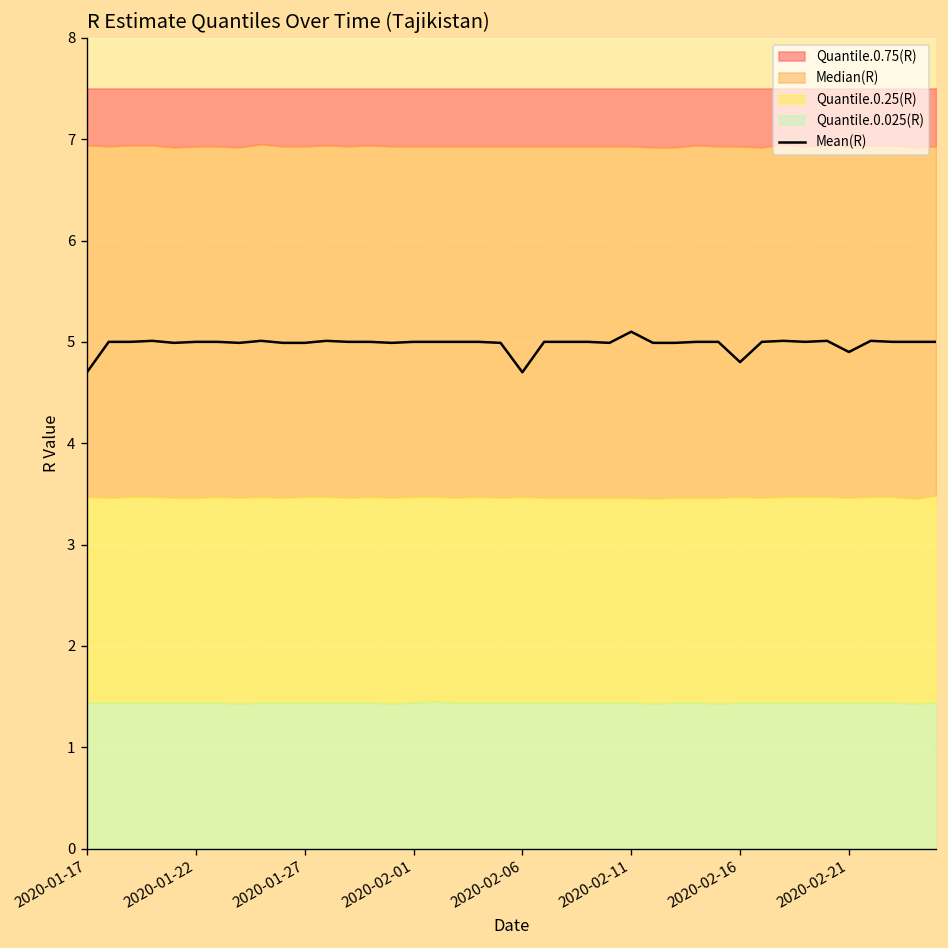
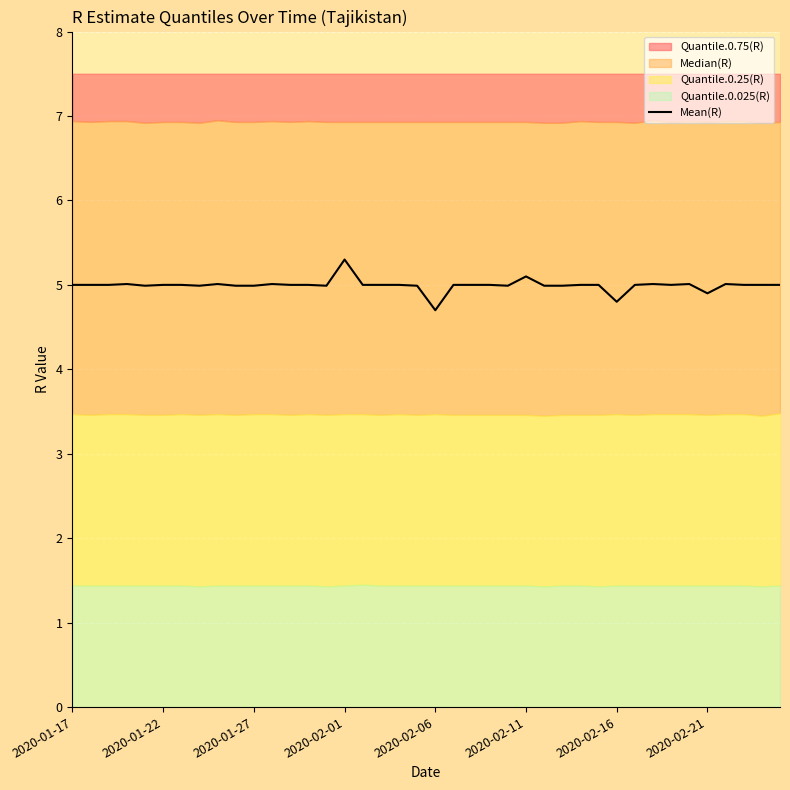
Mean(R), 2020-01-17: 4.7 -> 5.0
Mean(R), 2020-02-01: 5.0 -> 5.3
